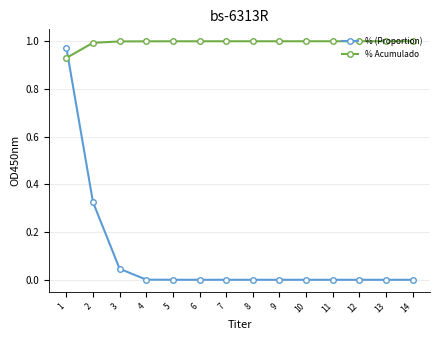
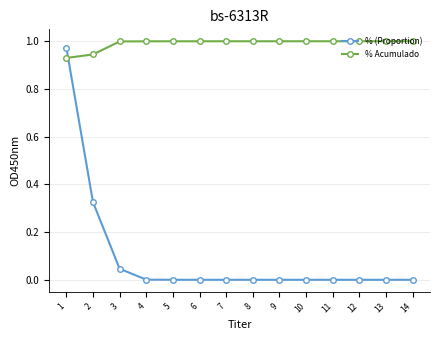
% Acumulado, 2: 0.99 -> 0.94
